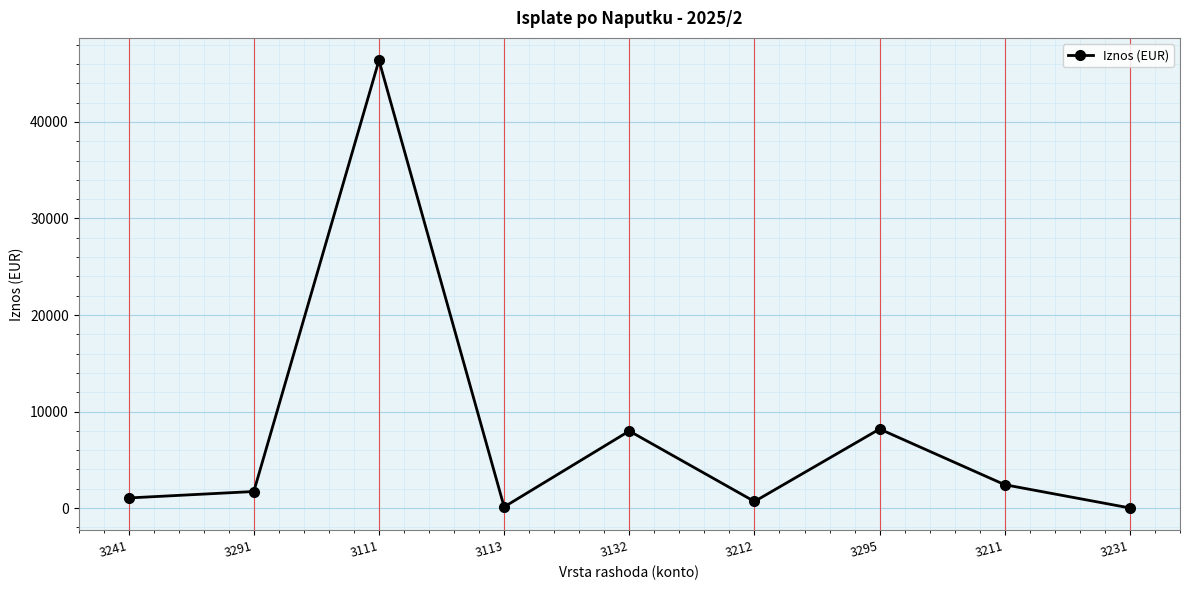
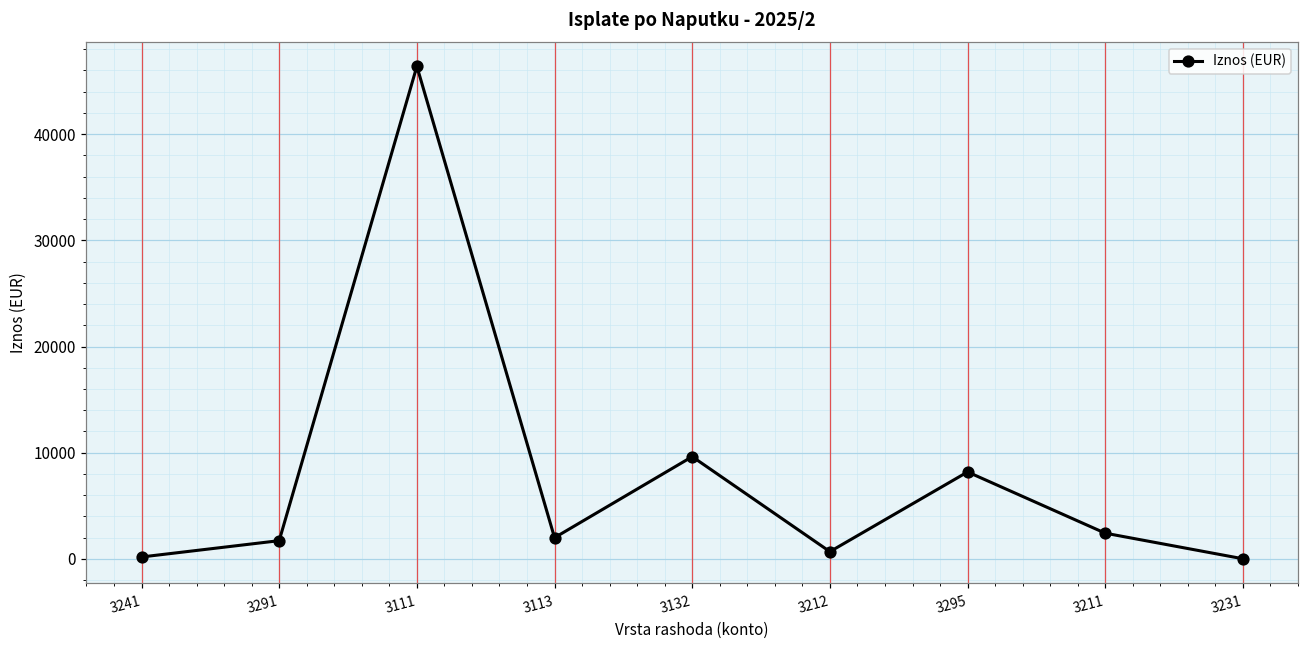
3241: 1000 -> 0
3113: 0 -> 2000
3132: 8000 -> 10000
